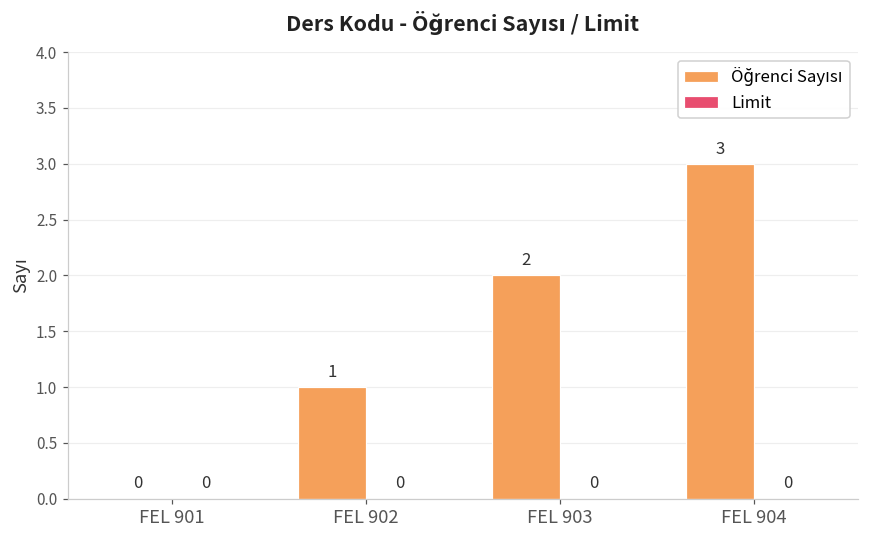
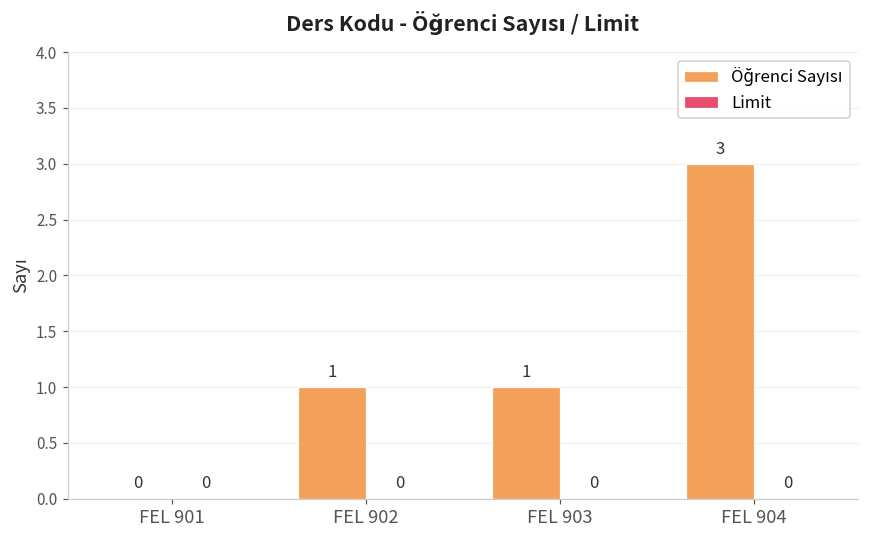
Öğrenci Sayısı, FEL 903: 2 -> 1
